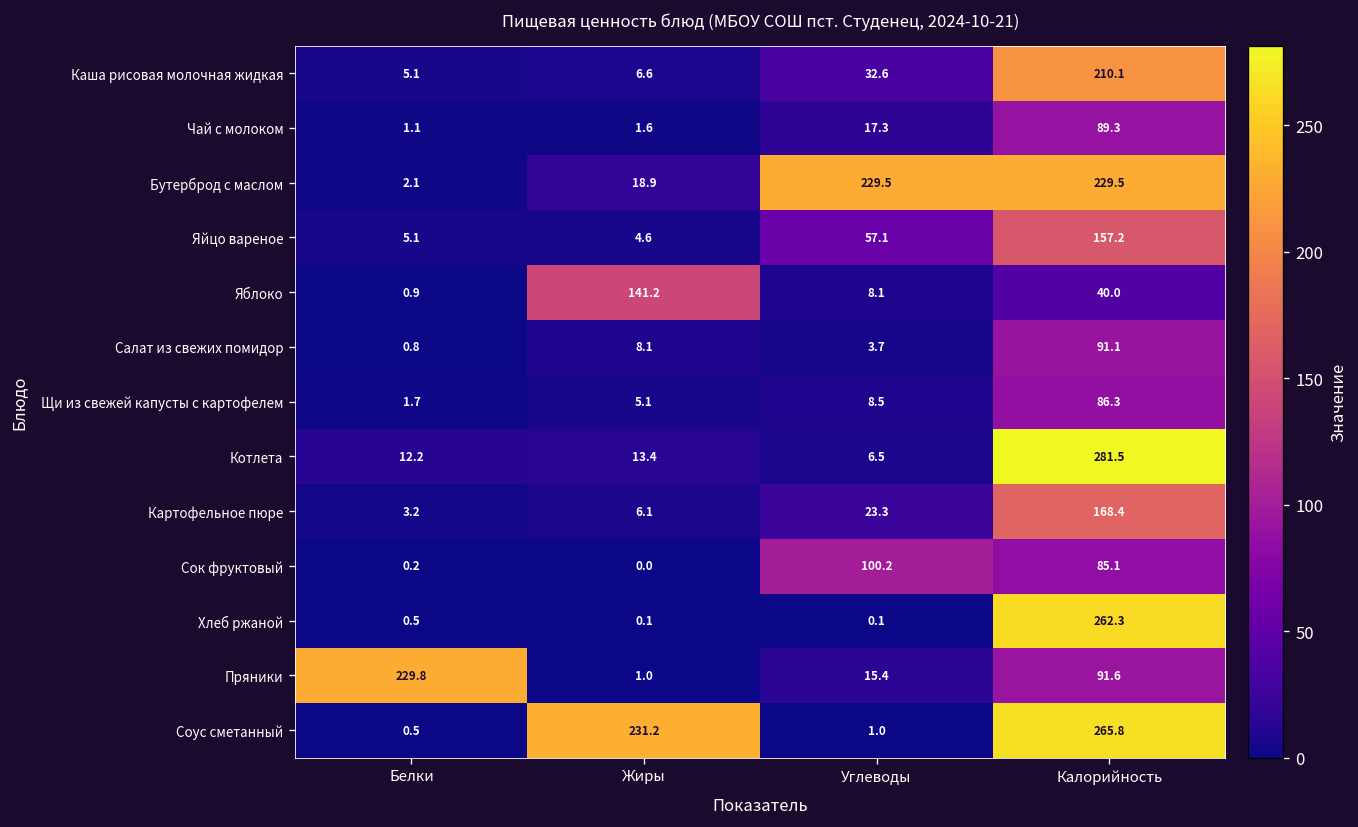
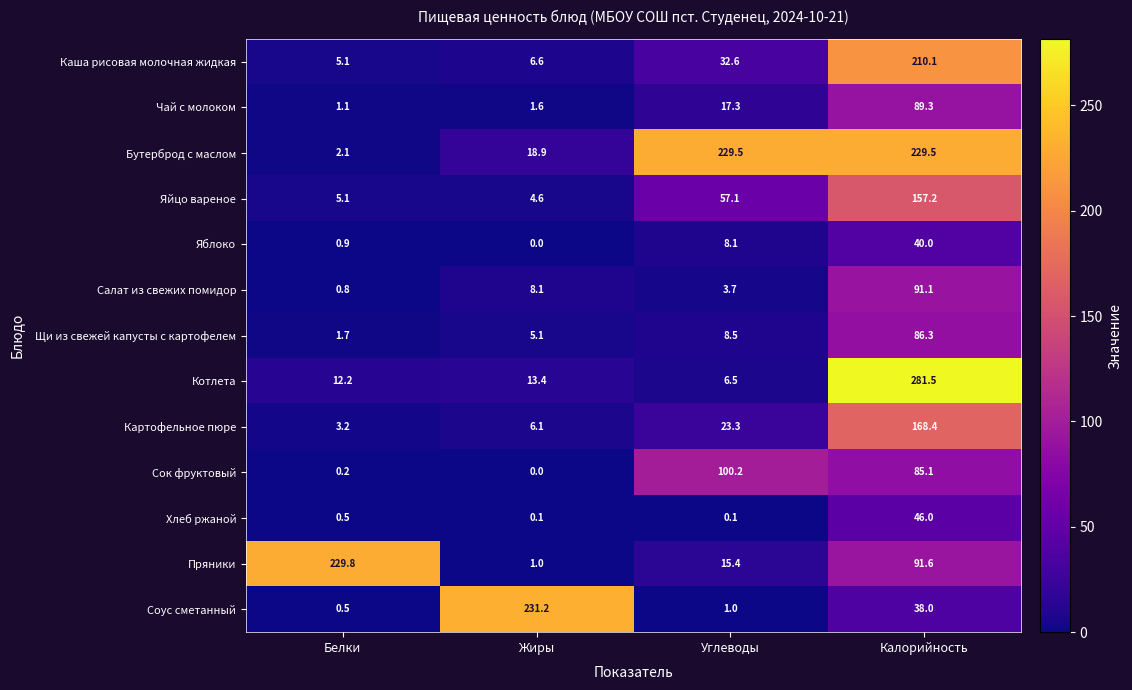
Яблоко, Жиры: 141.2 -> 0.0
Хлеб ржаной, Калорийность: 262.3 -> 46.0
Соус сметанный, Калорийность: 265.8 -> 38.0
